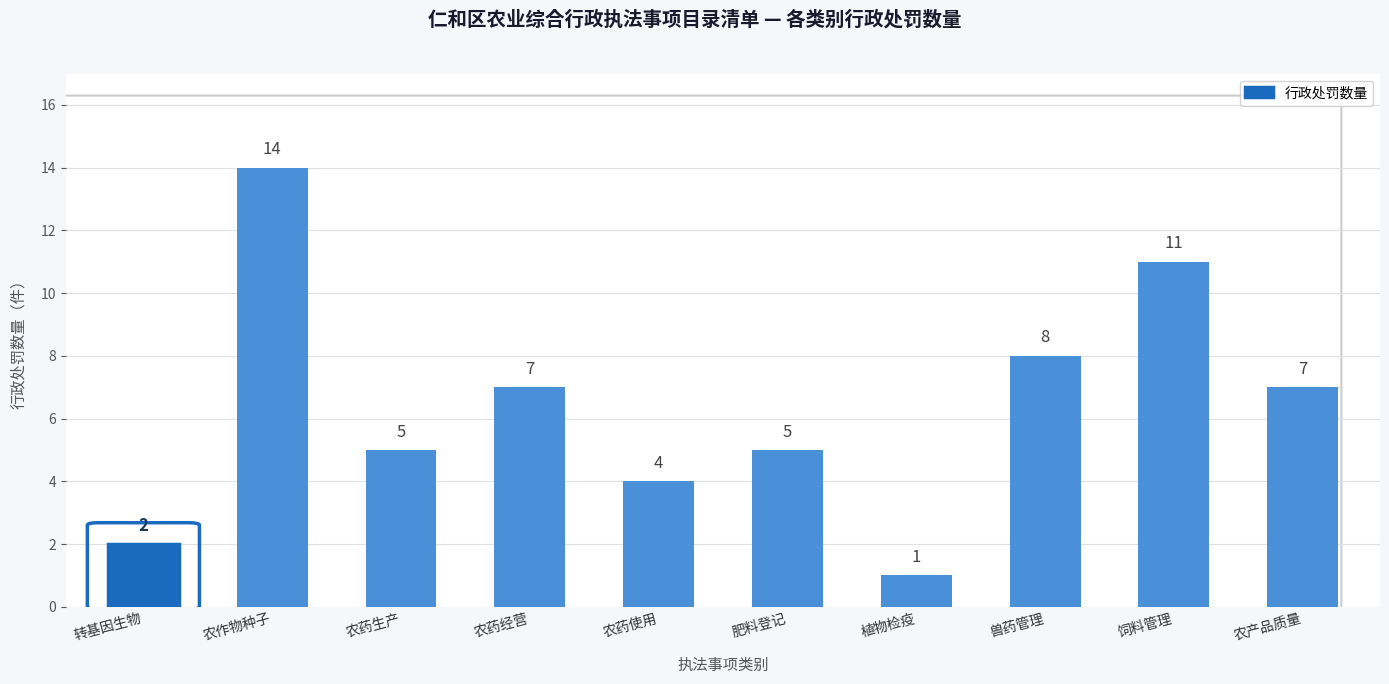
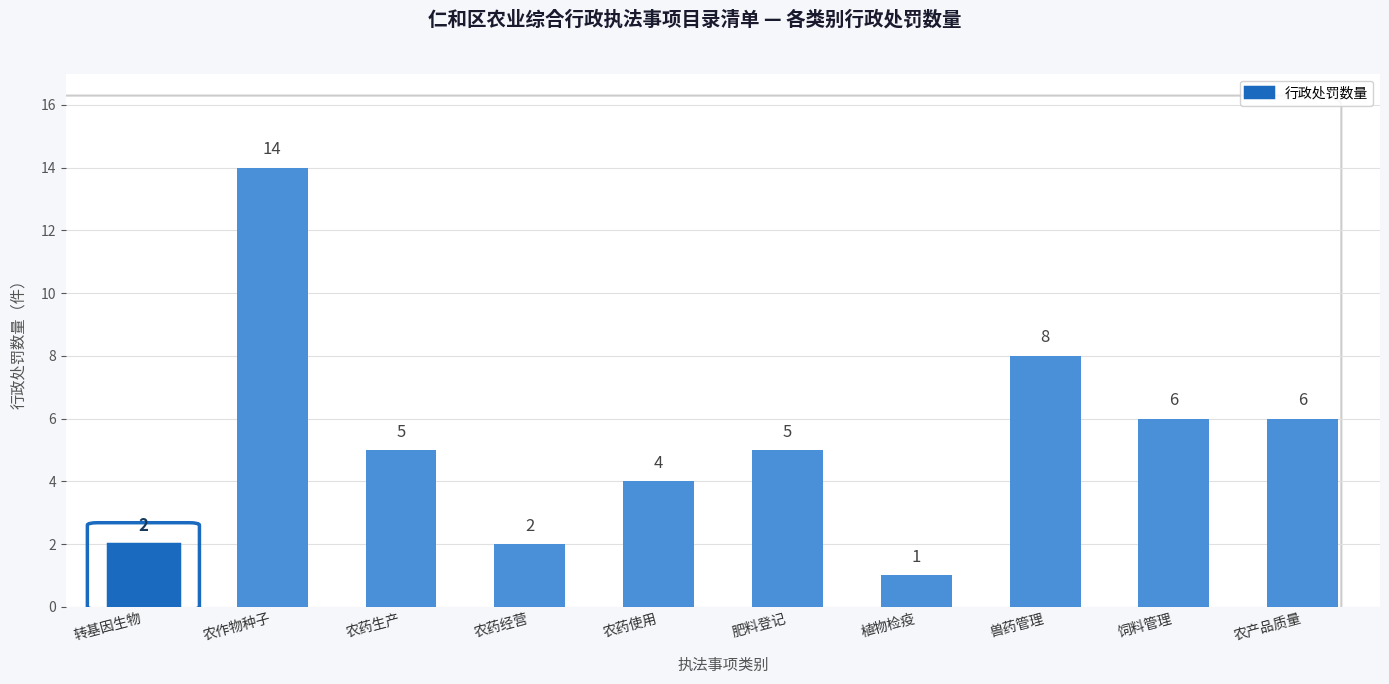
农药经营: 7 -> 2
饲料管理: 11 -> 6
农产品质量: 7 -> 6
